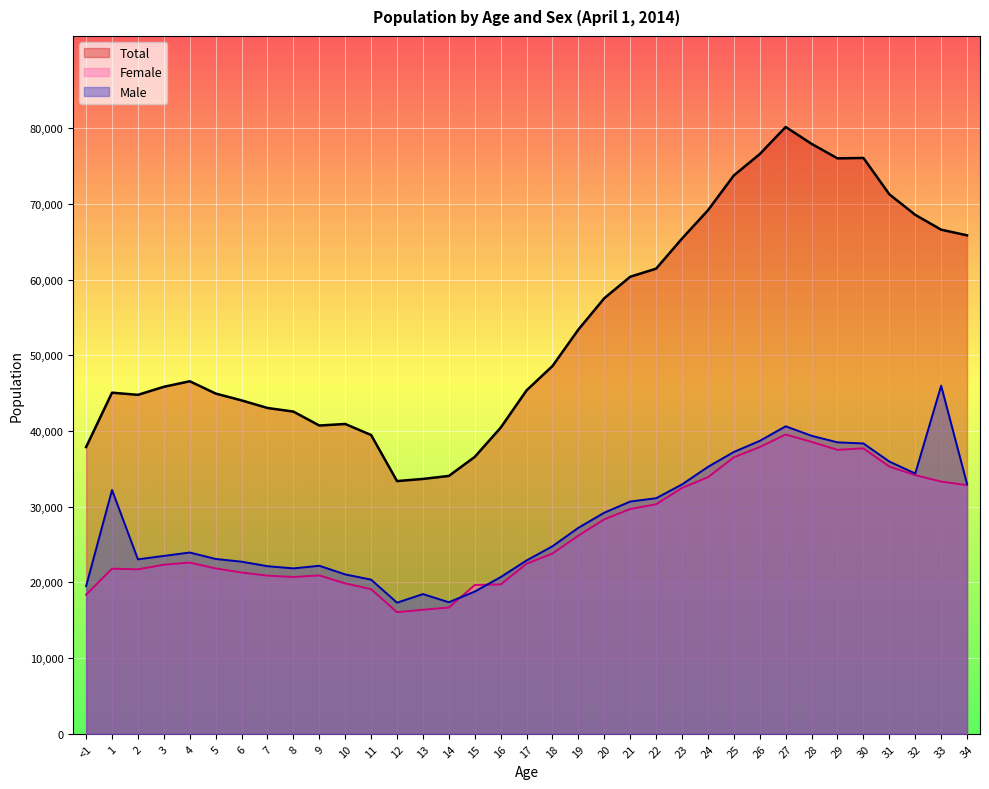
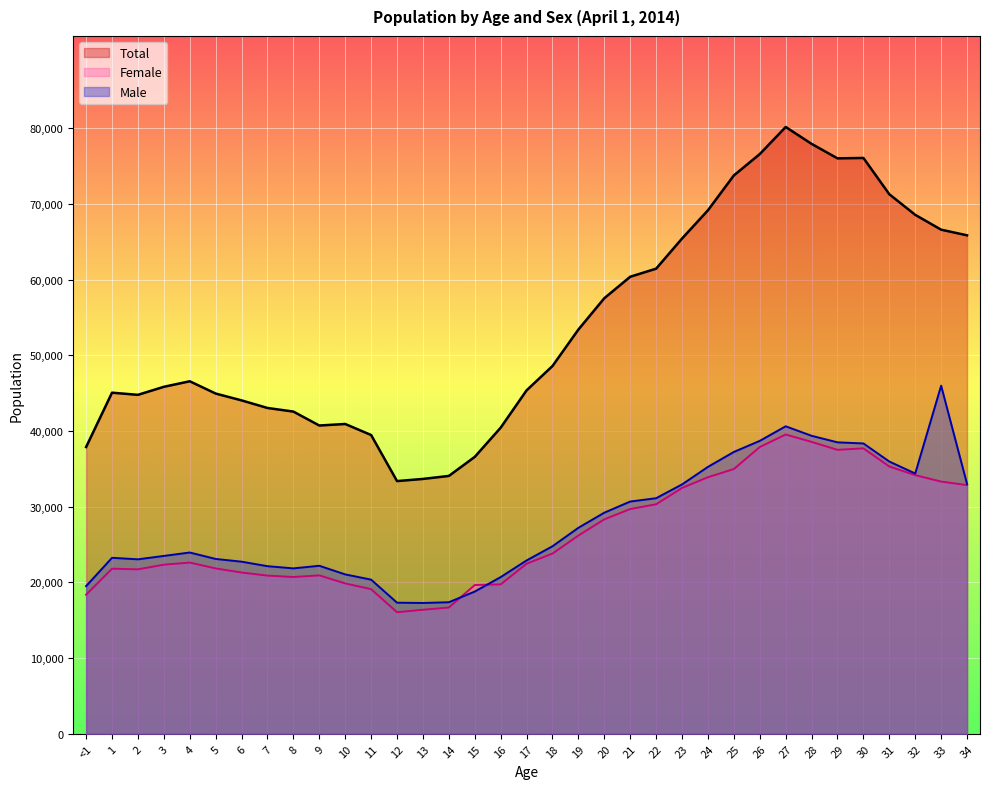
Male, 1: 32,000 -> 23,000
Male, 13: 18,000 -> 17,000
Female, 25: 37,000 -> 35,000
